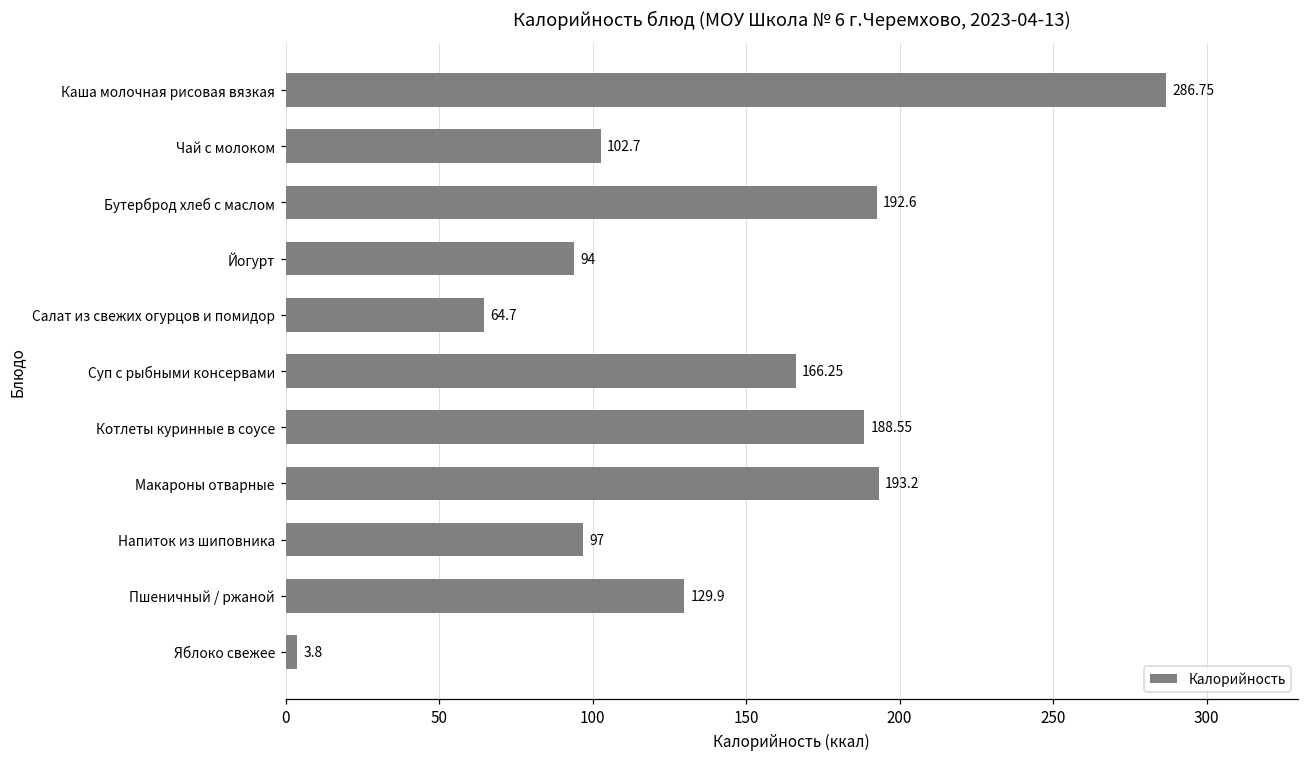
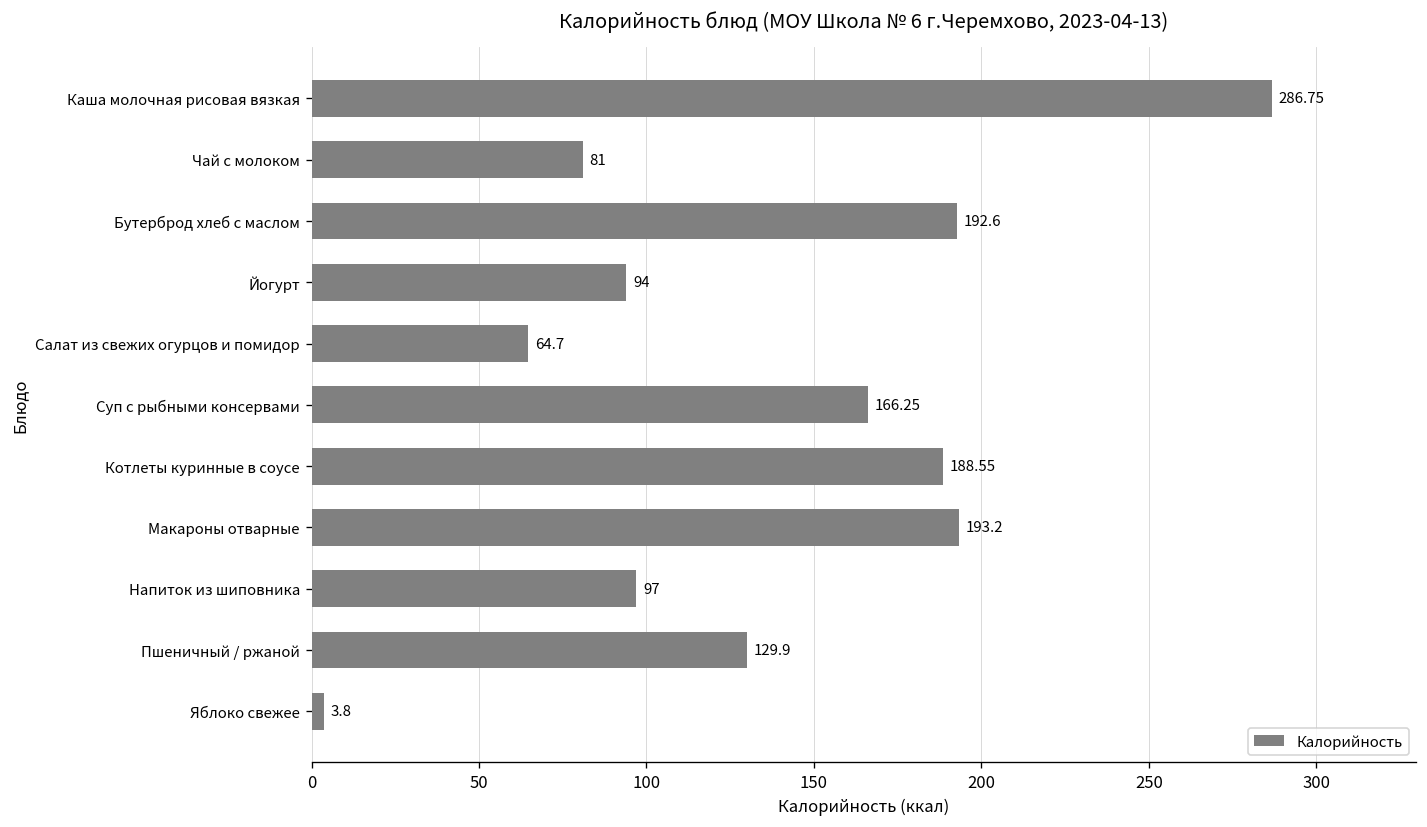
Чай с молоком: 102.7 -> 81
